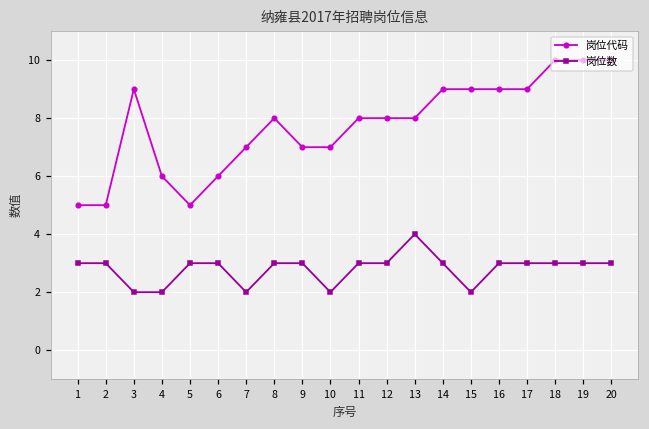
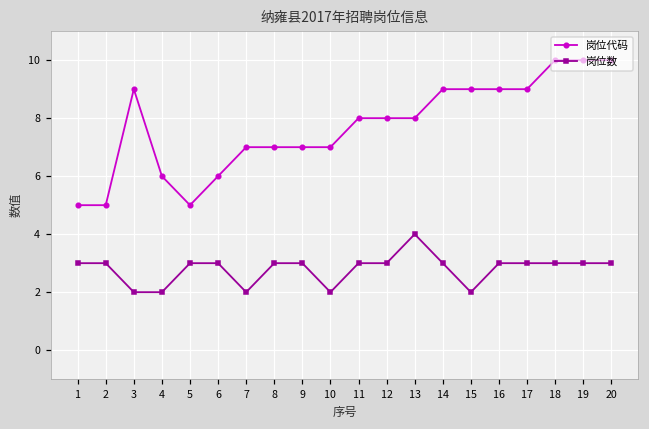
岗位代码, 8: 8 -> 7
